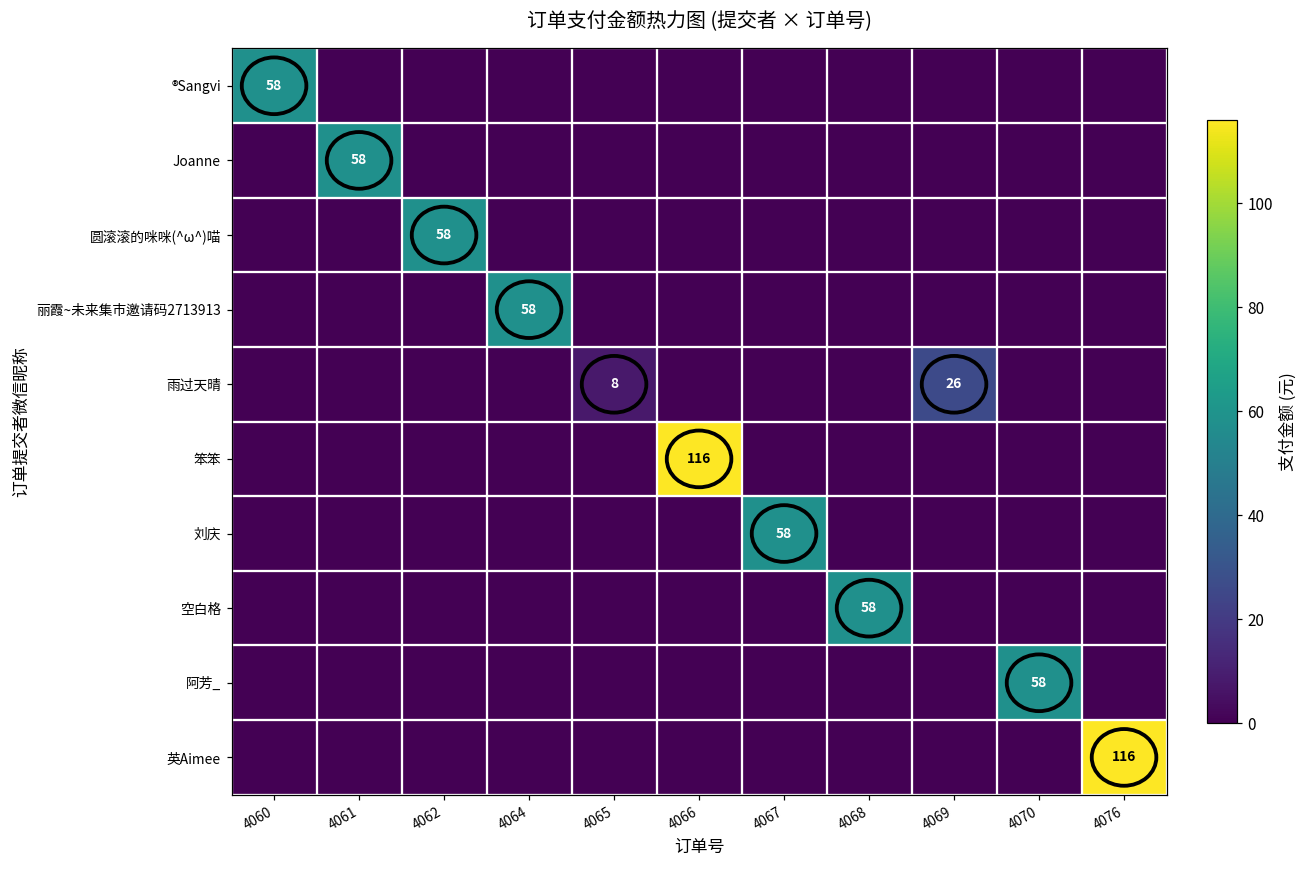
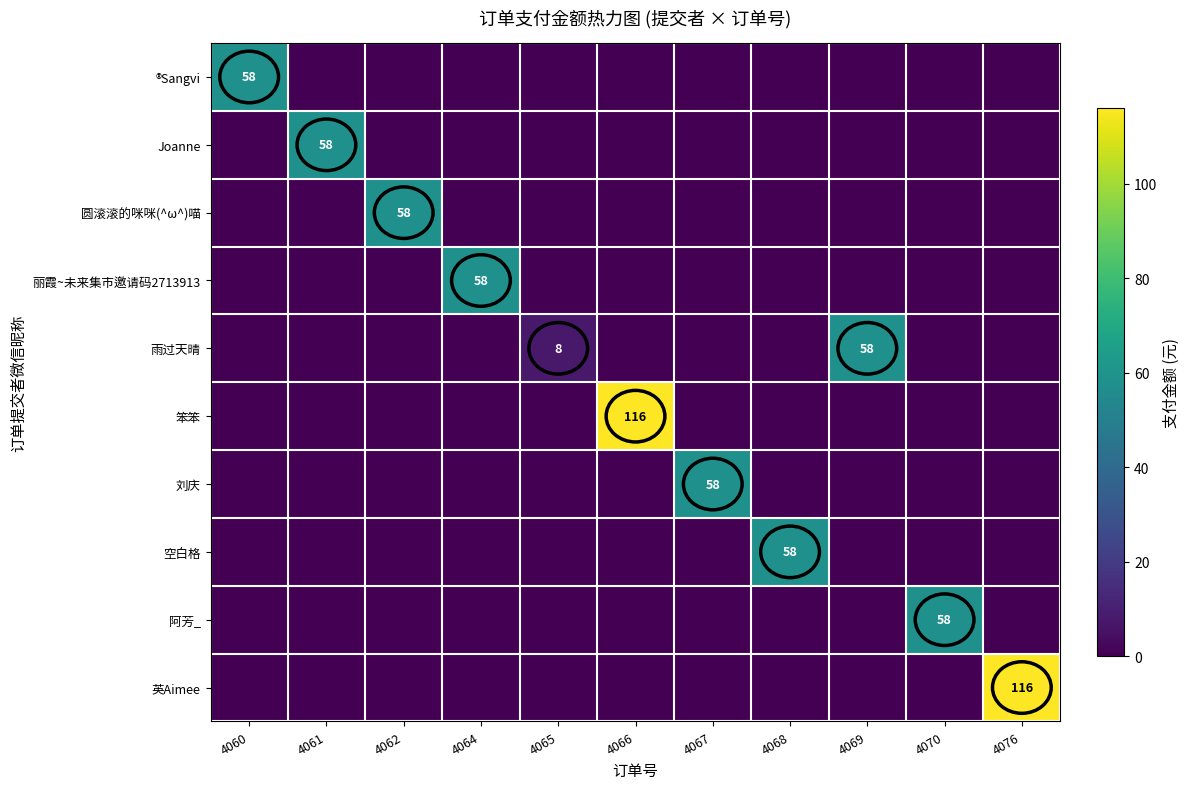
雨过天晴, 4069: 26 -> 58
